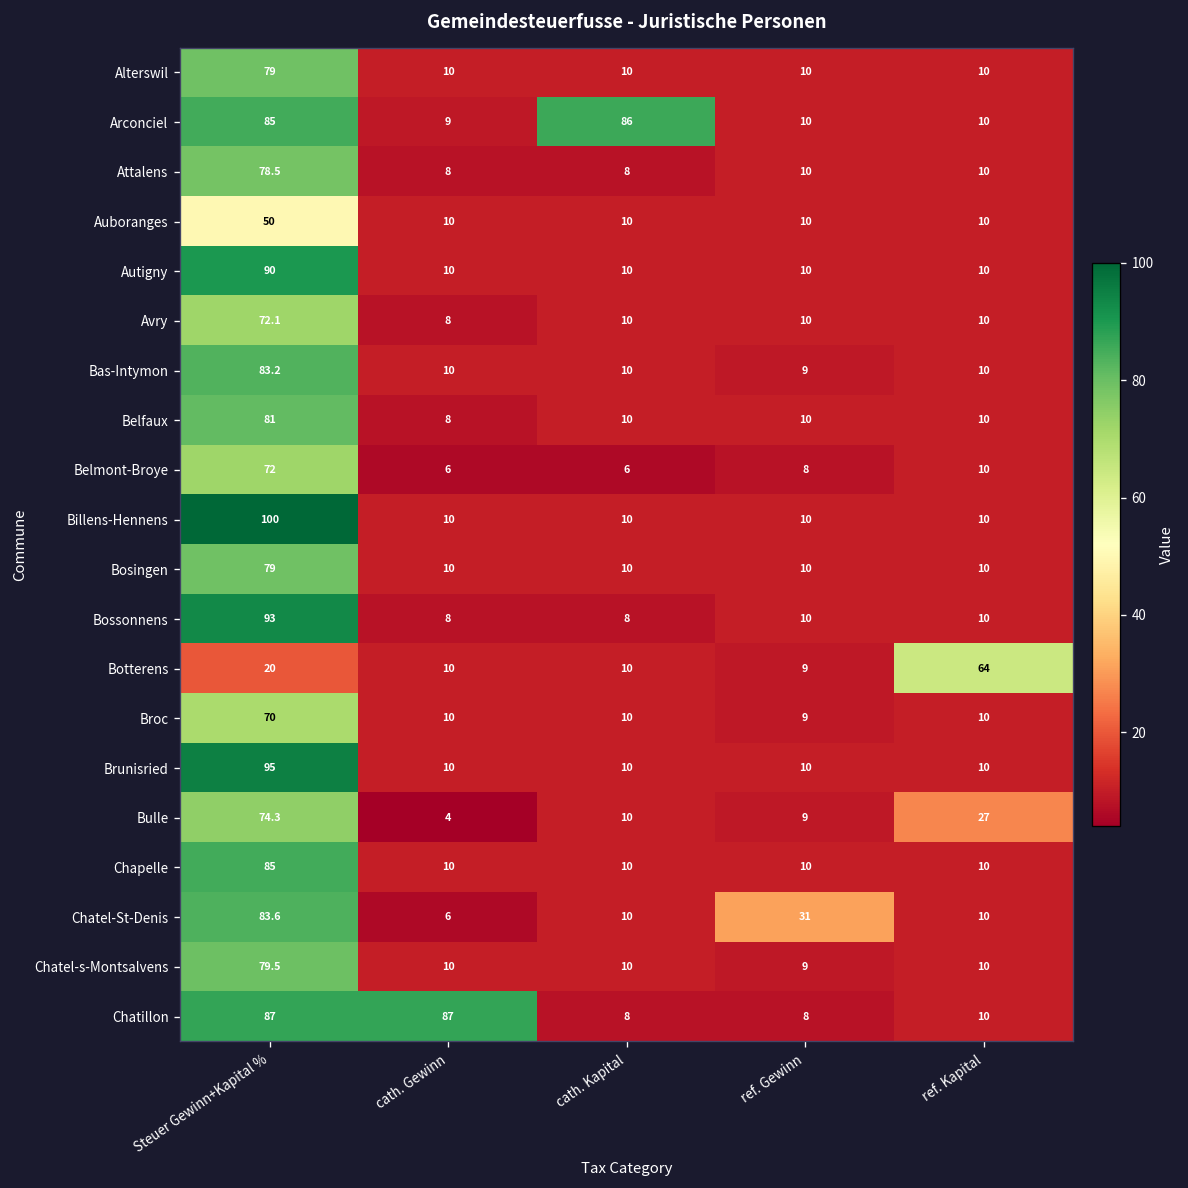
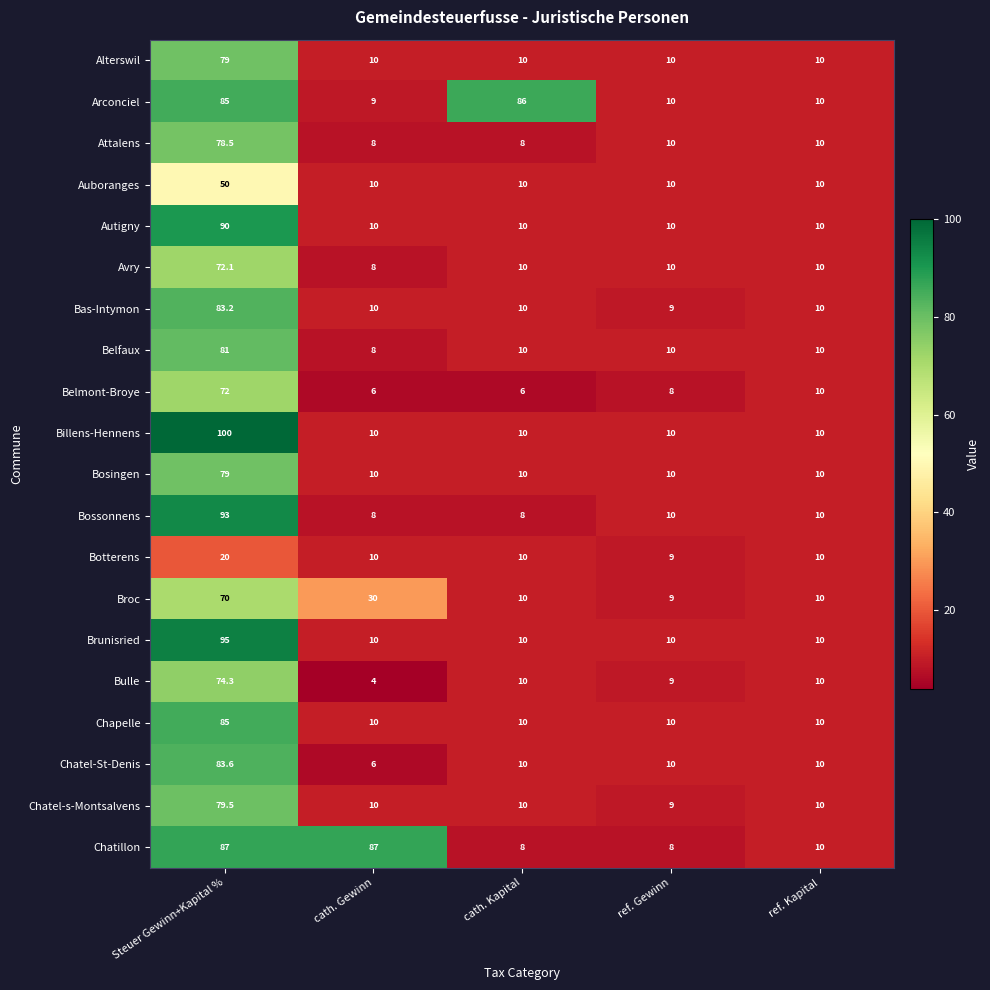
Botterens, ref. Kapital: 64 -> 10
Broc, cath. Gewinn: 10 -> 30
Bulle, ref. Kapital: 27 -> 10
Chatel-St-Denis, ref. Gewinn: 31 -> 10
